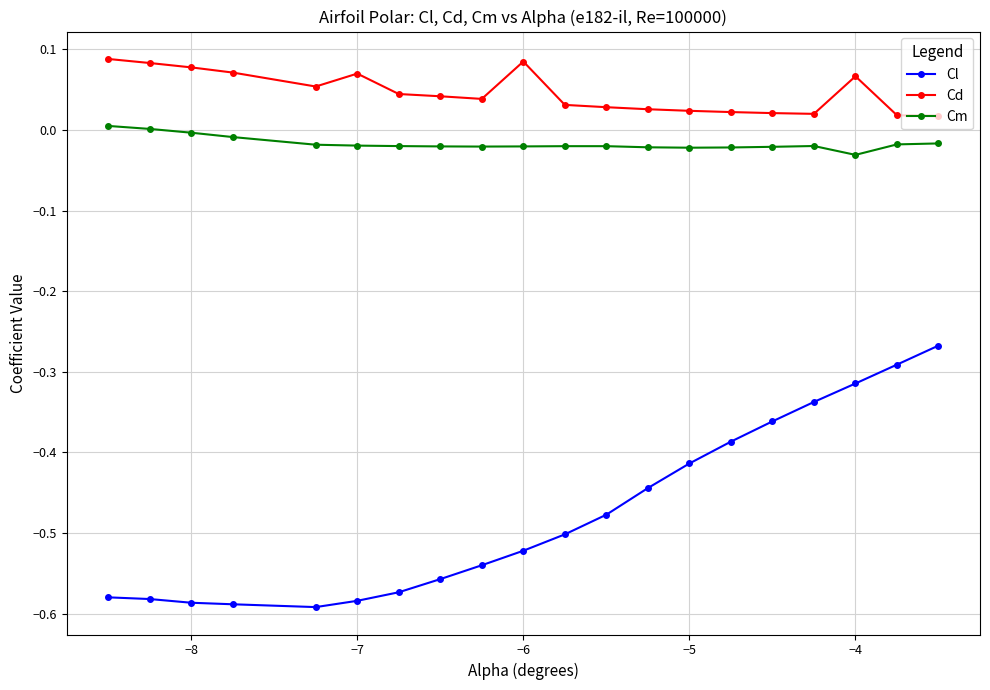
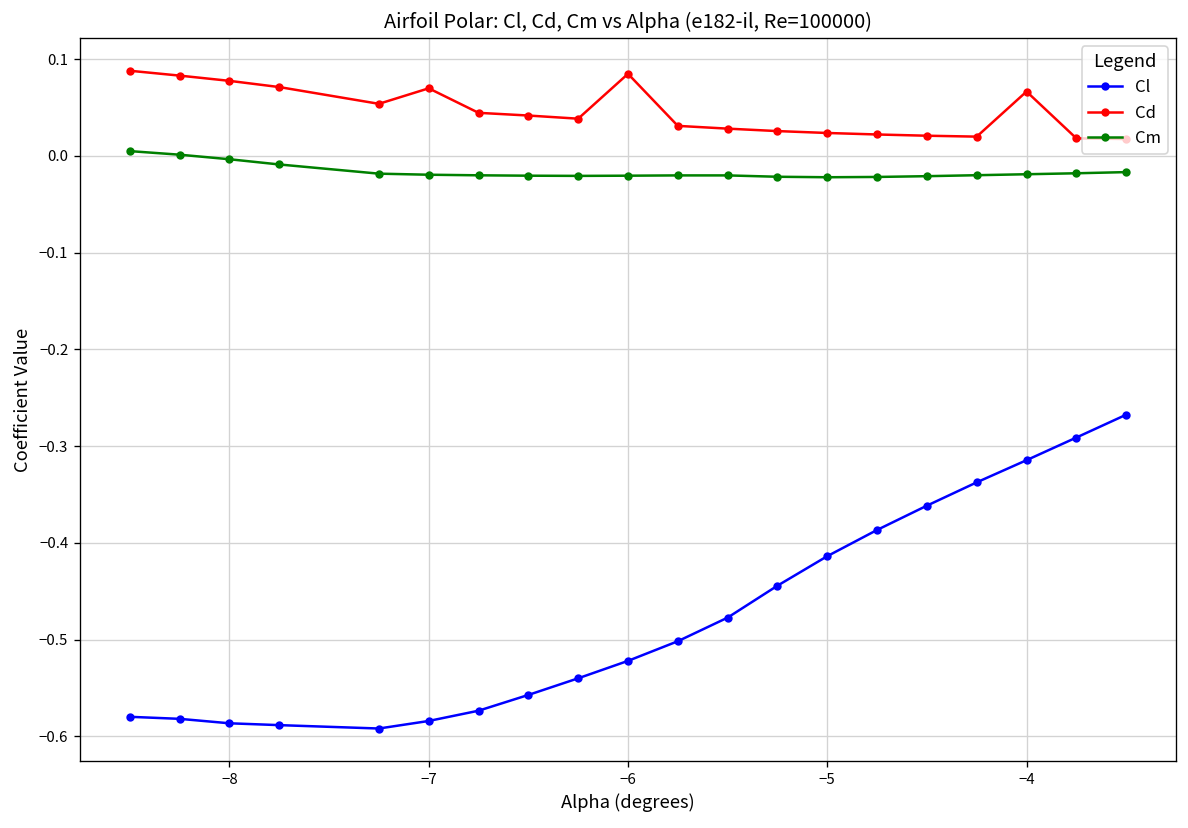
Cm, −4: -0.03 -> -0.02
